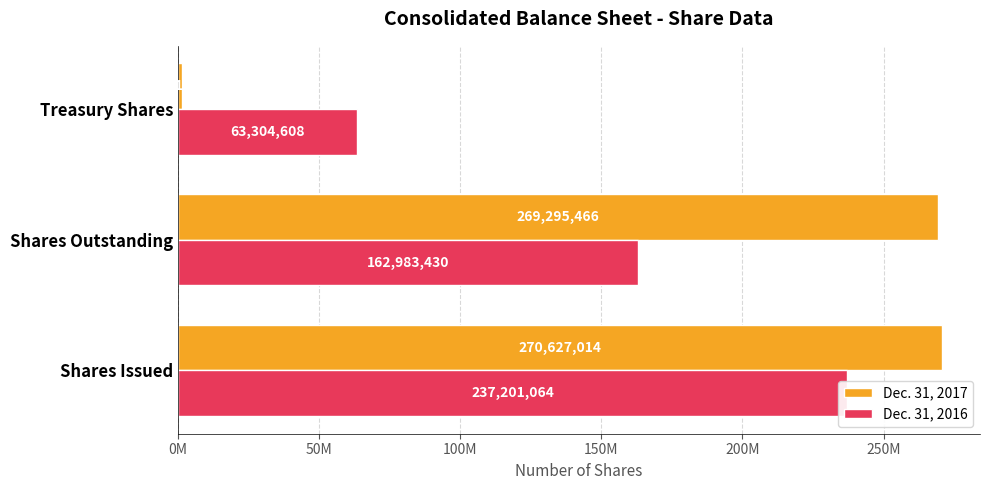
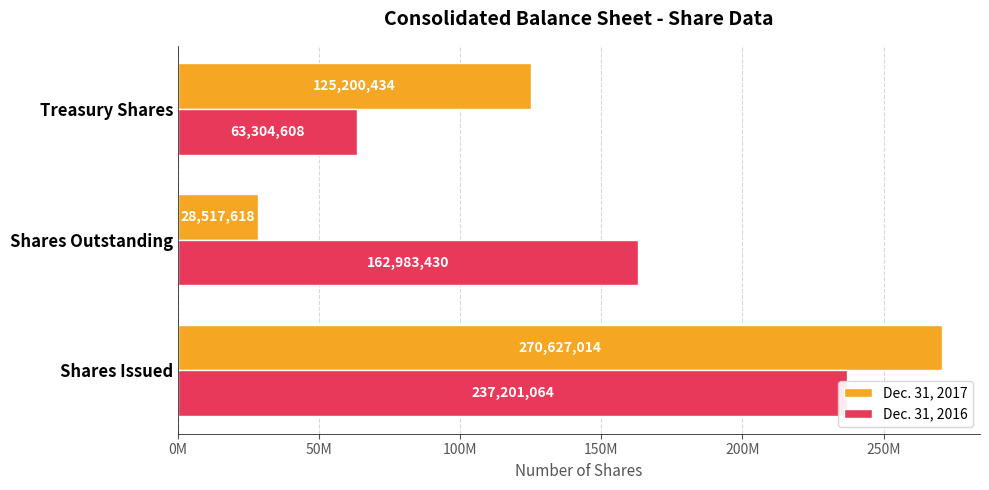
Dec. 31, 2017, Treasury Shares: 1000000 -> 125000000
Dec. 31, 2017, Shares Outstanding: 269,295,466 -> 28,517,618
